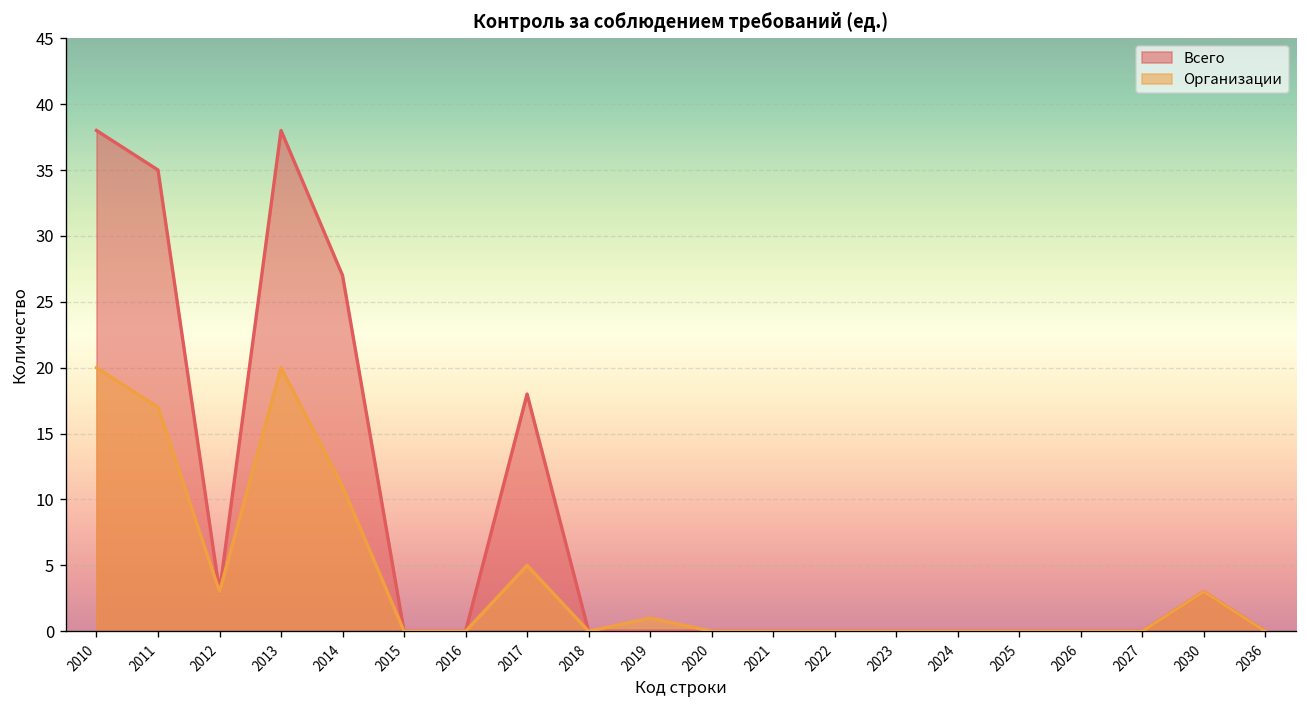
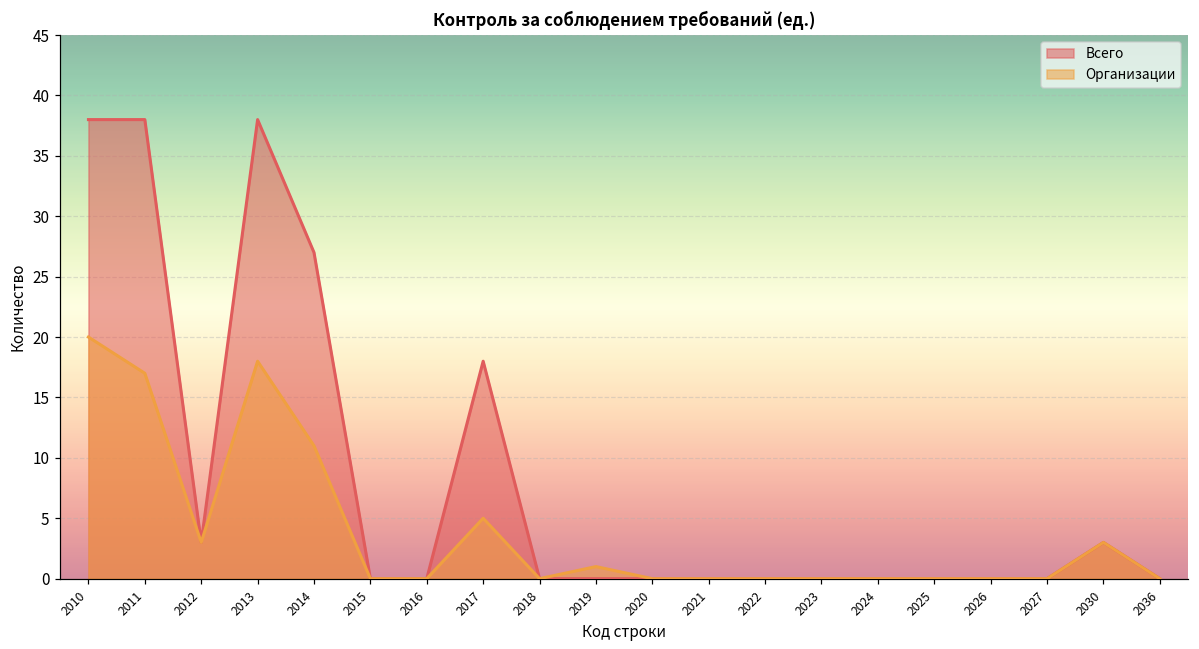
Всего, 2011: 35 -> 38
Организации, 2013: 20 -> 18
